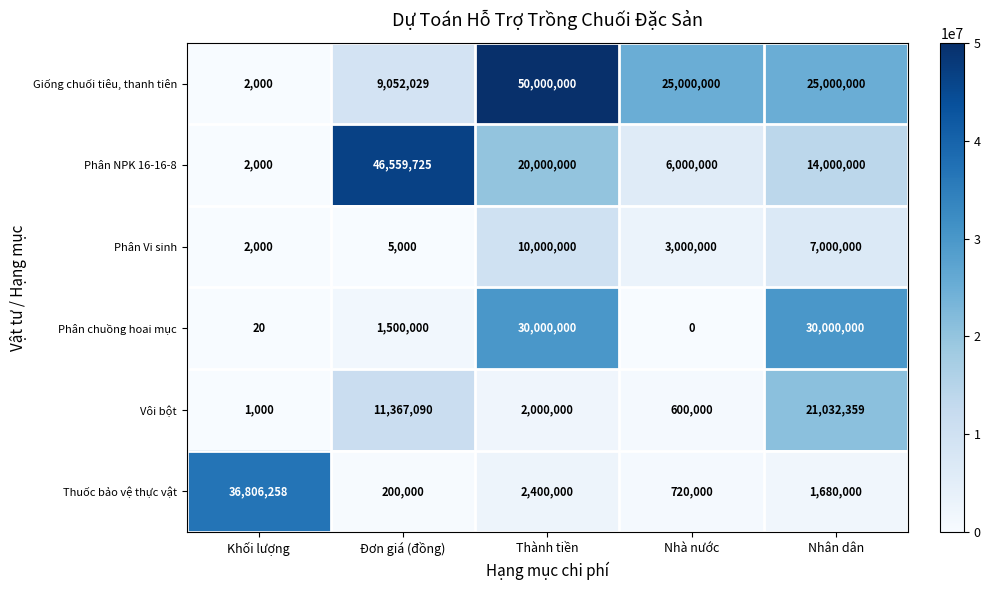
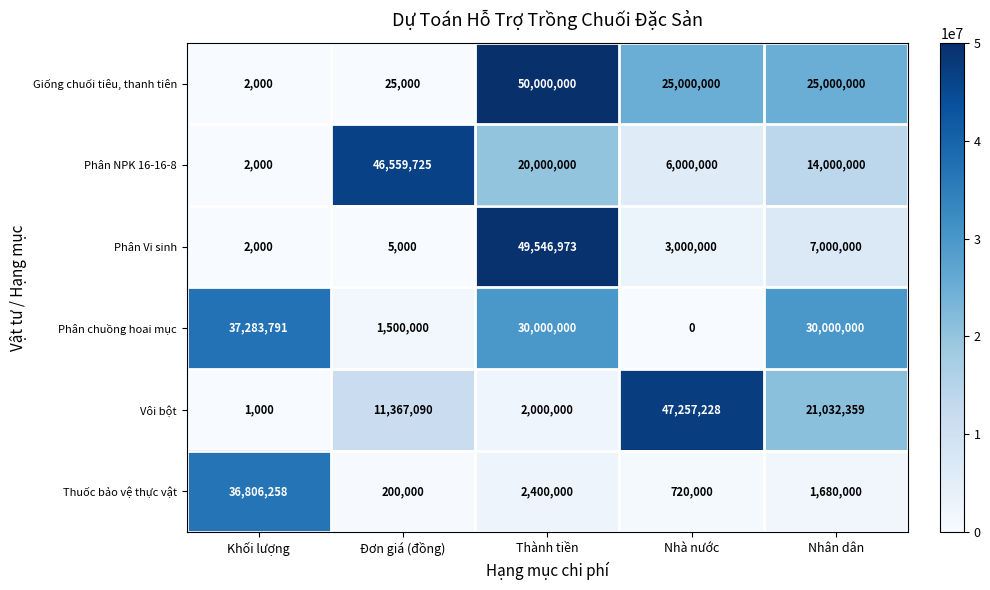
Giống chuối tiêu, thanh tiên, Đơn giá (đồng): 9,052,029 -> 25,000
Phân Vi sinh, Thành tiền: 10,000,000 -> 49,546,973
Phân chuồng hoai mục, Khối lượng: 20 -> 37,283,791
Vôi bột, Nhà nước: 600,000 -> 47,257,228
